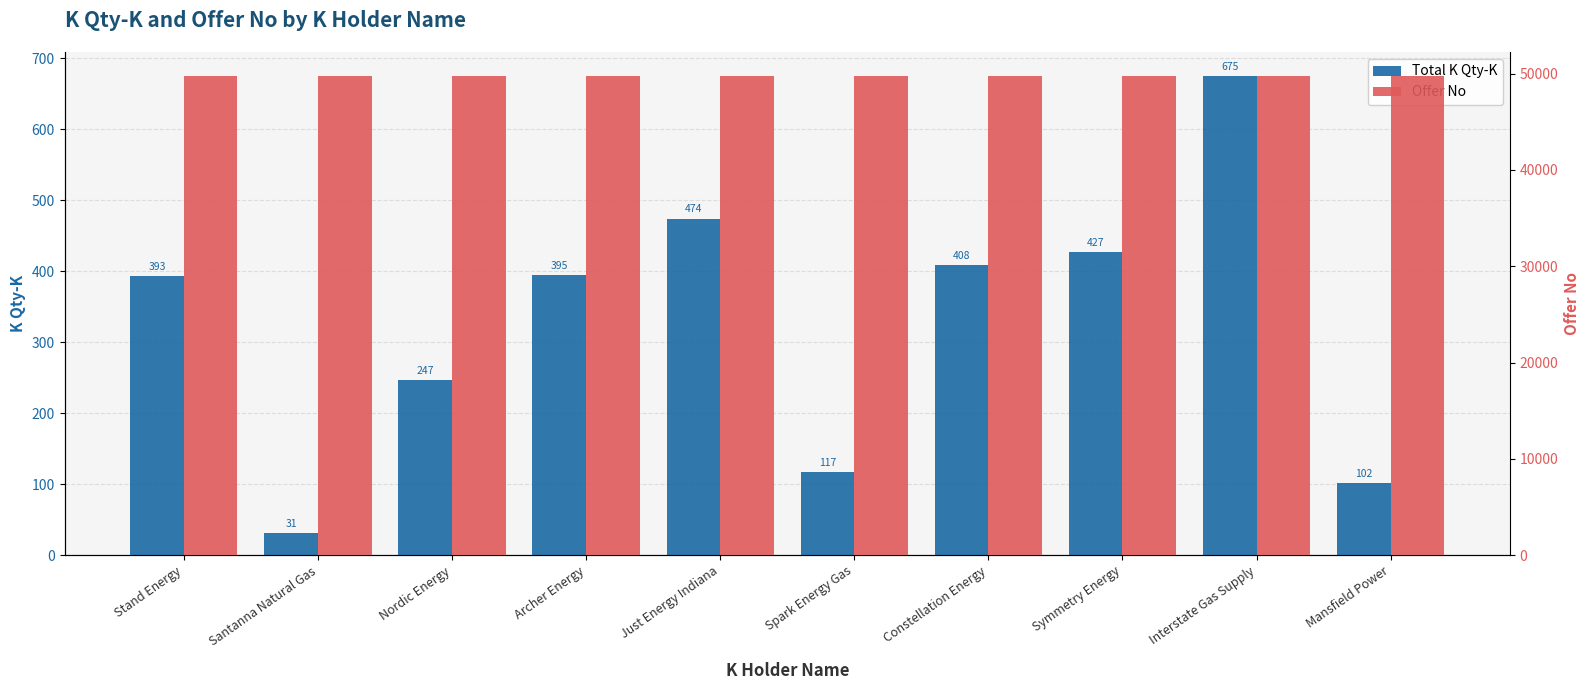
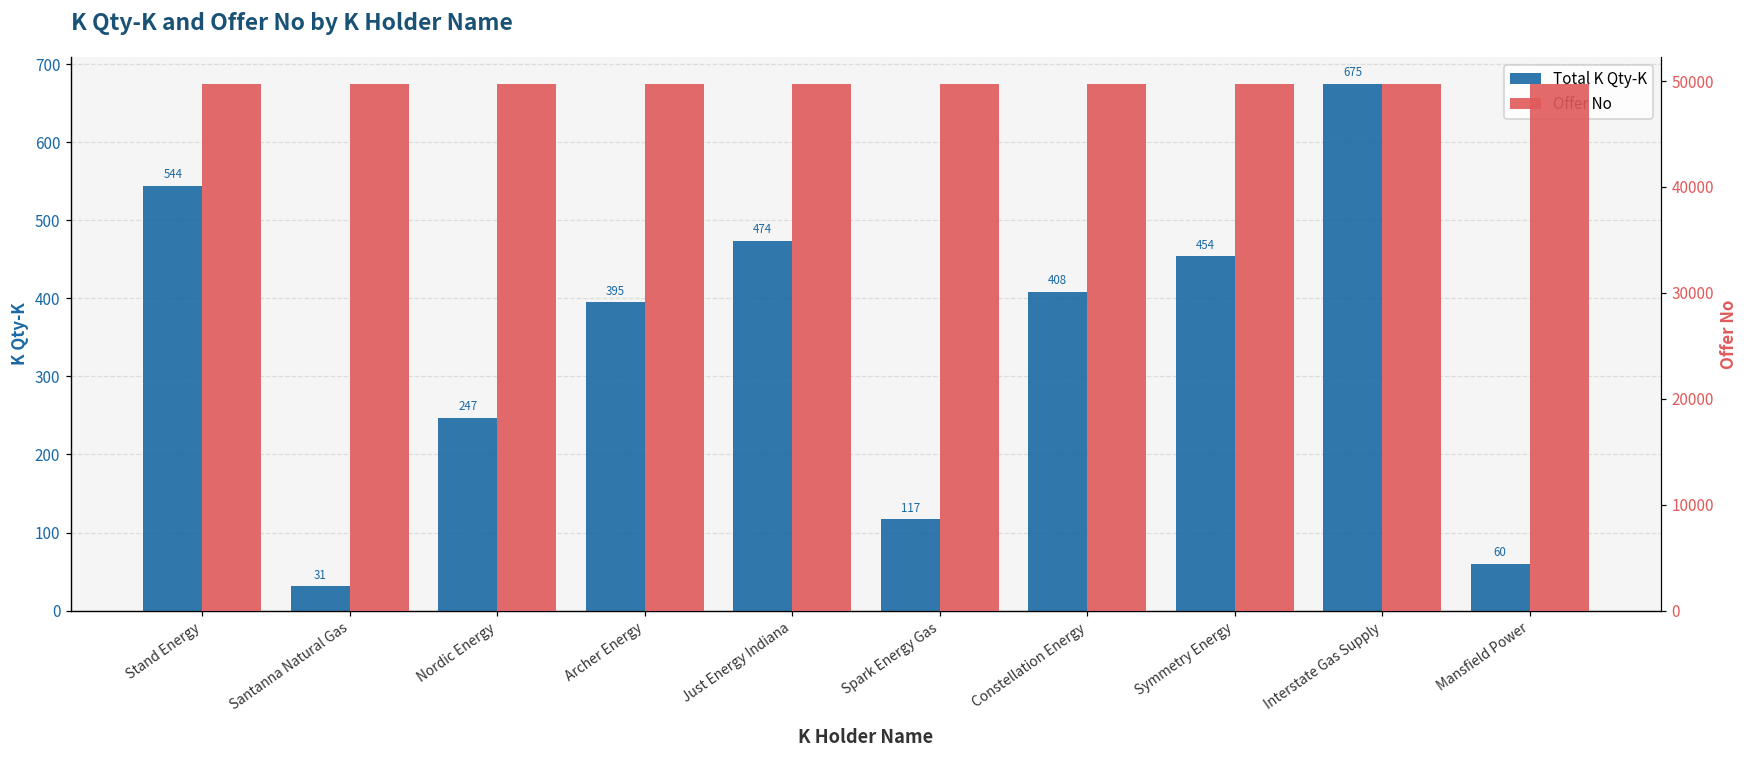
Total K Qty-K, Stand Energy: 393 -> 544
Total K Qty-K, Symmetry Energy: 427 -> 454
Total K Qty-K, Mansfield Power: 102 -> 60
